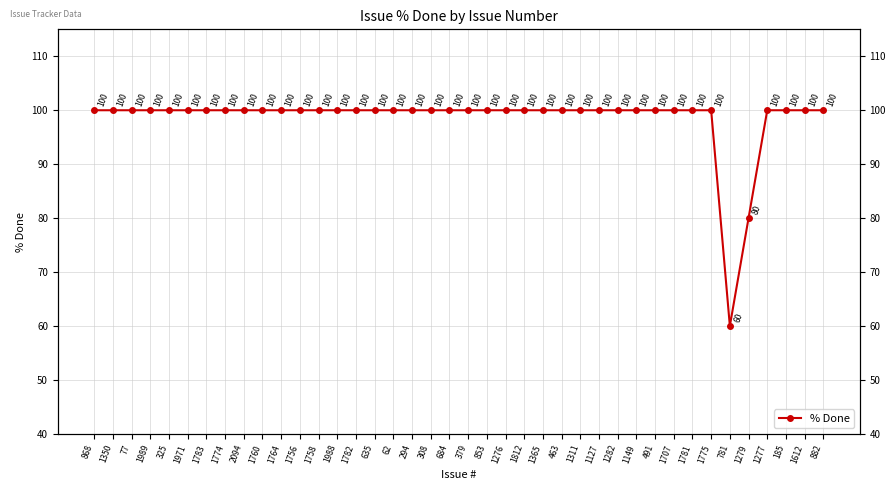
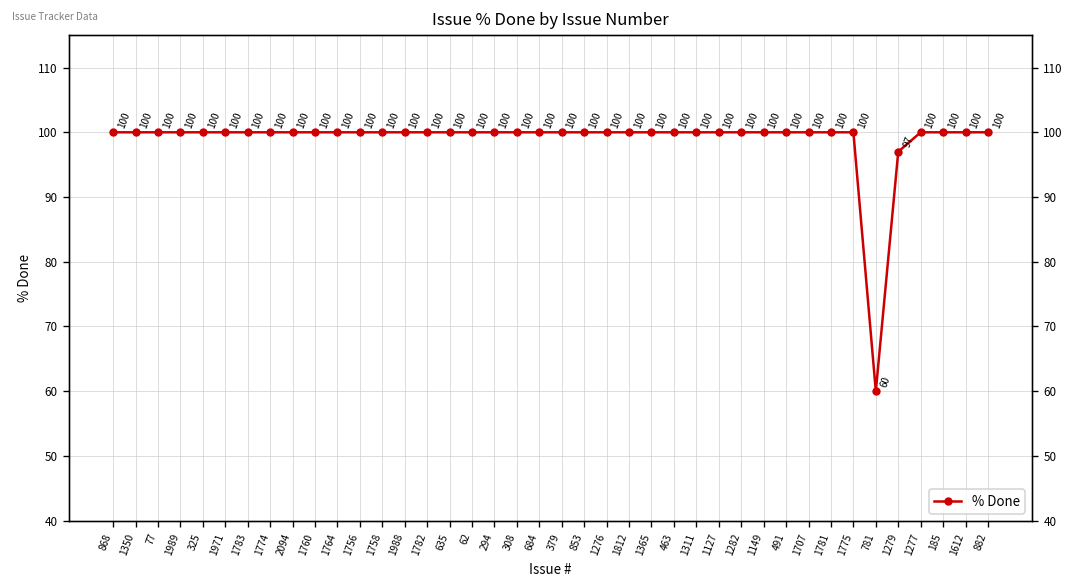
1279: 80 -> 97
